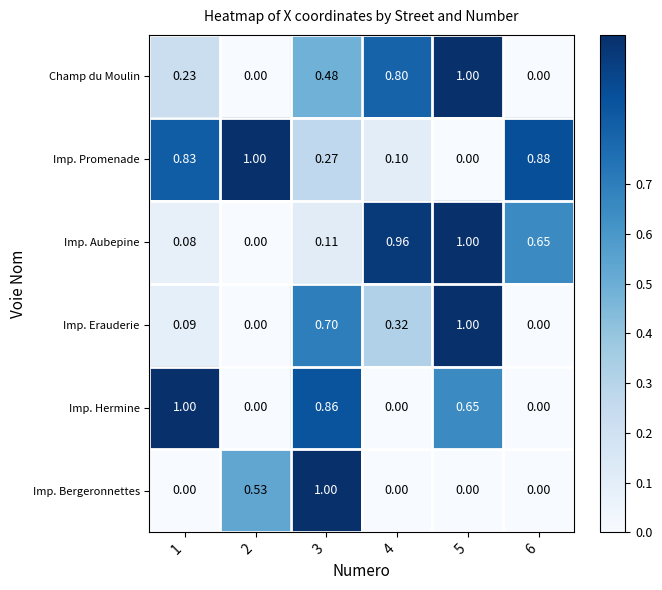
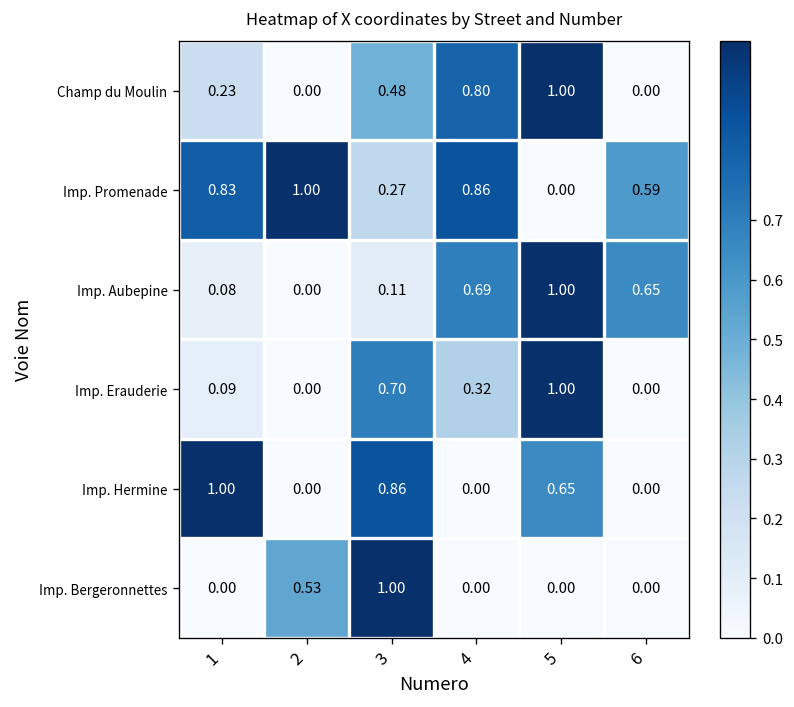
Imp. Promenade, 4: 0.10 -> 0.86
Imp. Promenade, 6: 0.88 -> 0.59
Imp. Aubepine, 4: 0.96 -> 0.69
